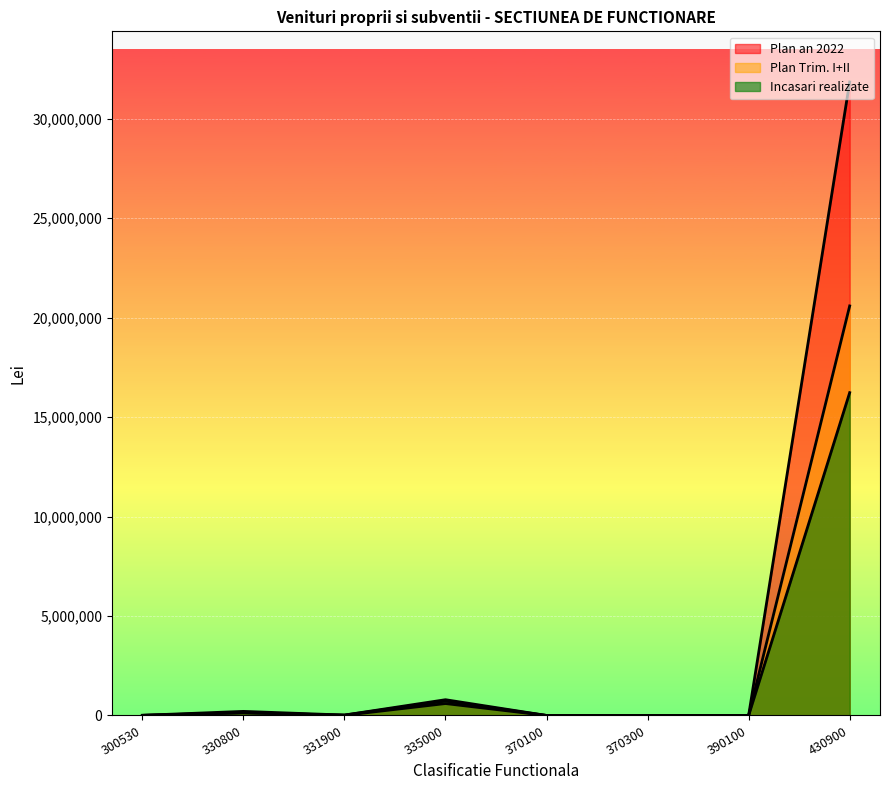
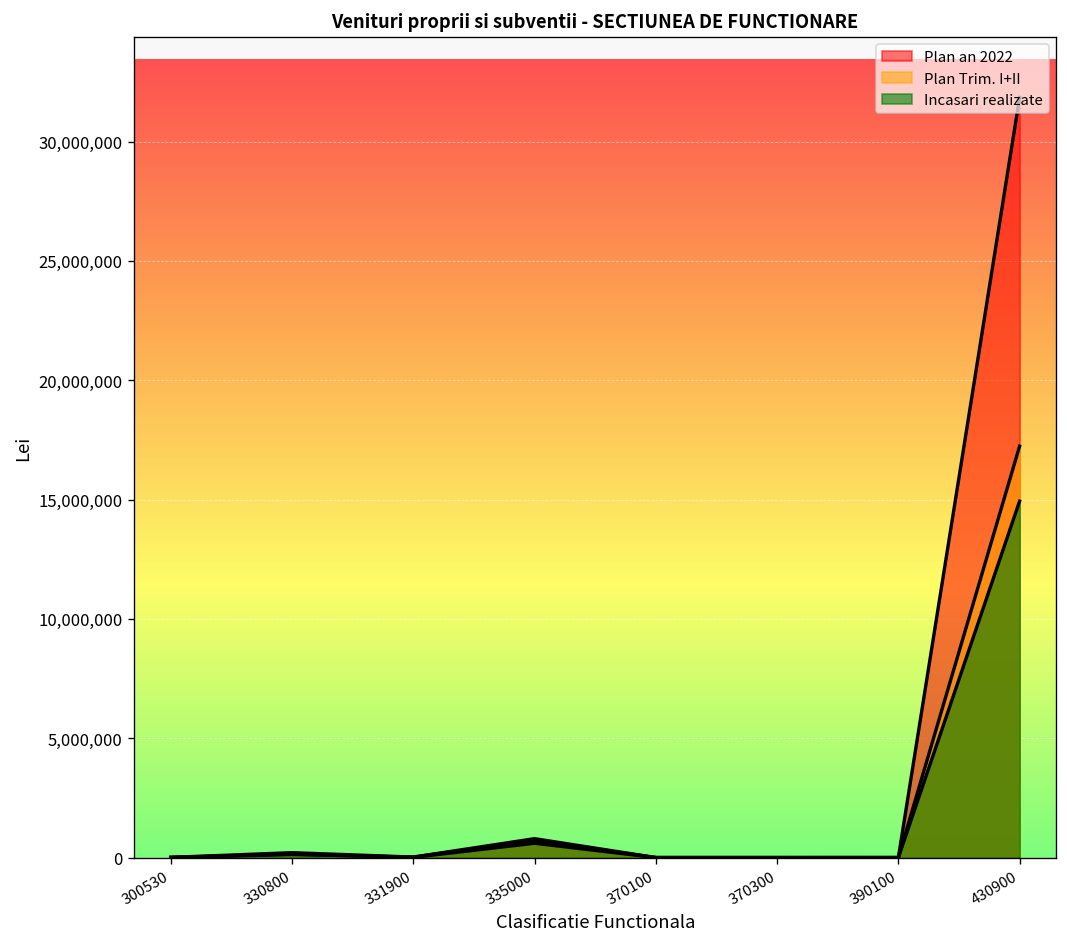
Plan Trim. I+II, 430900: 20,600,000 -> 17,200,000
Incasari realizate, 430900: 16,200,000 -> 14,900,000
